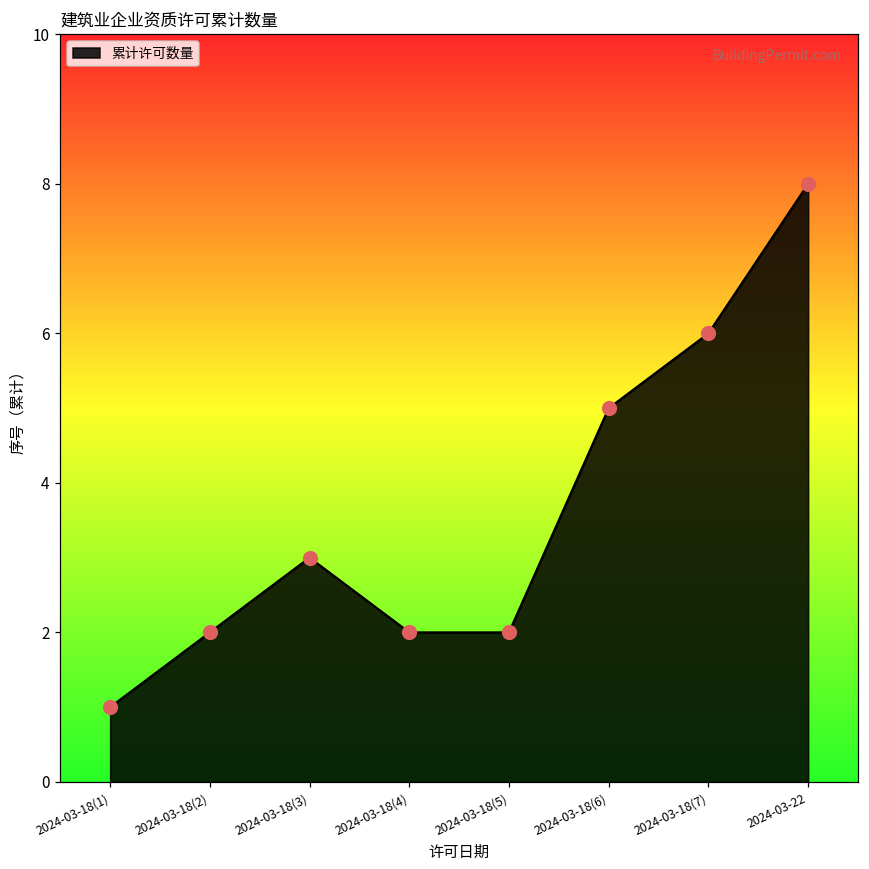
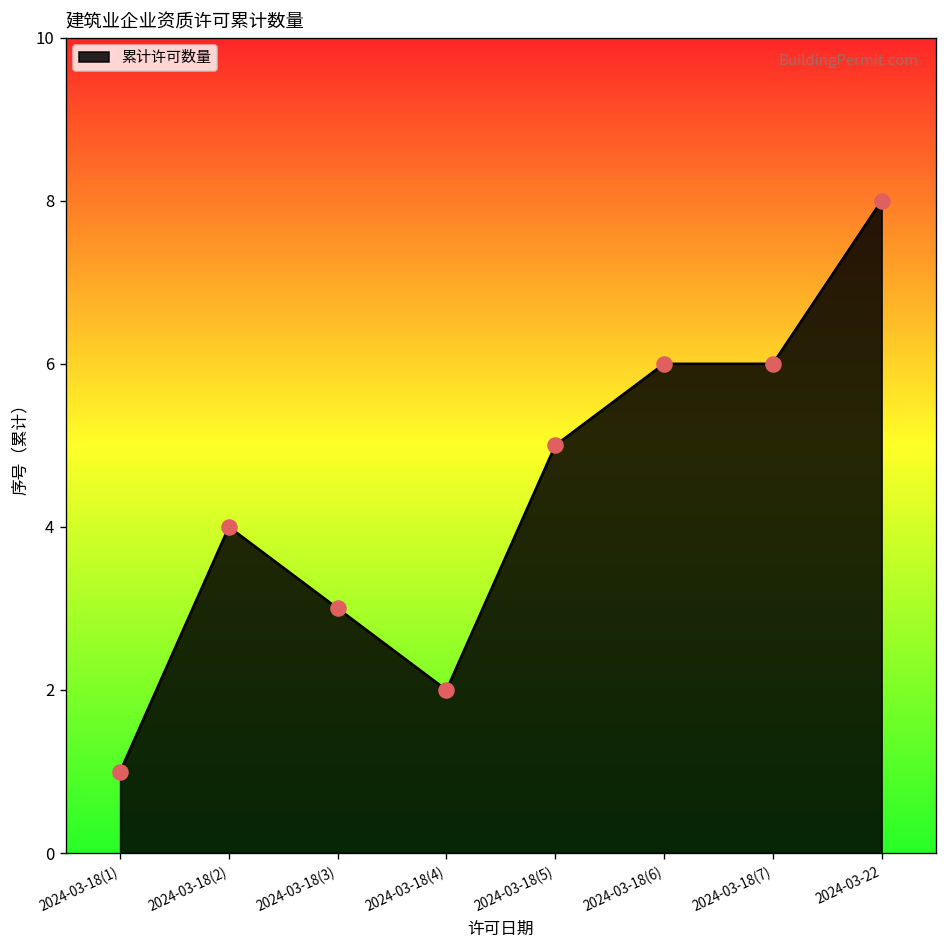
2024-03-18(2): 2 -> 4
2024-03-18(5): 2 -> 5
2024-03-18(6): 5 -> 6
